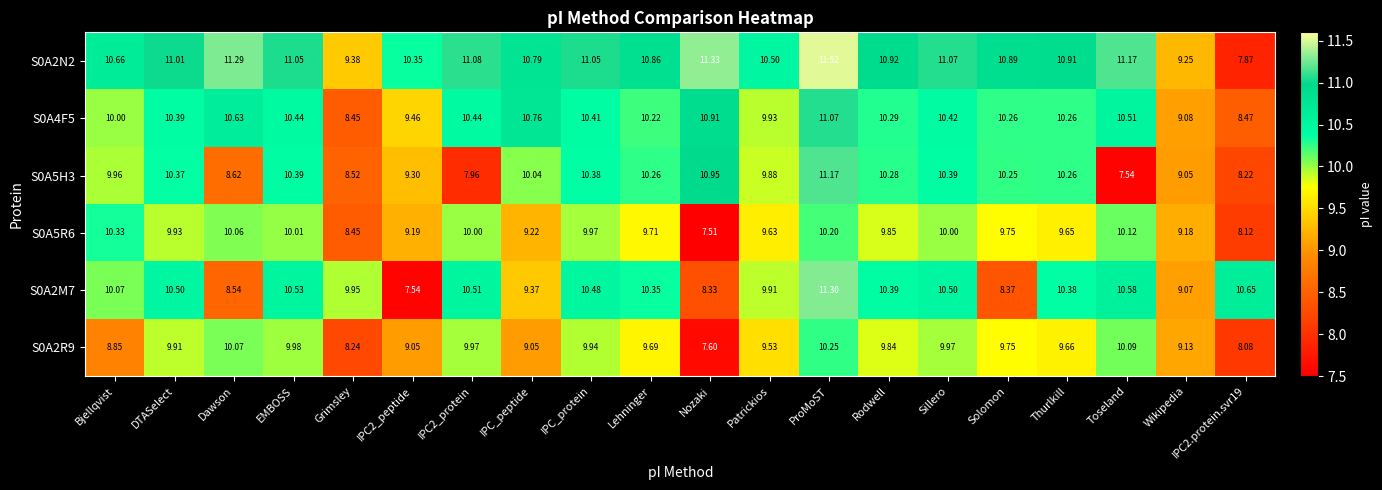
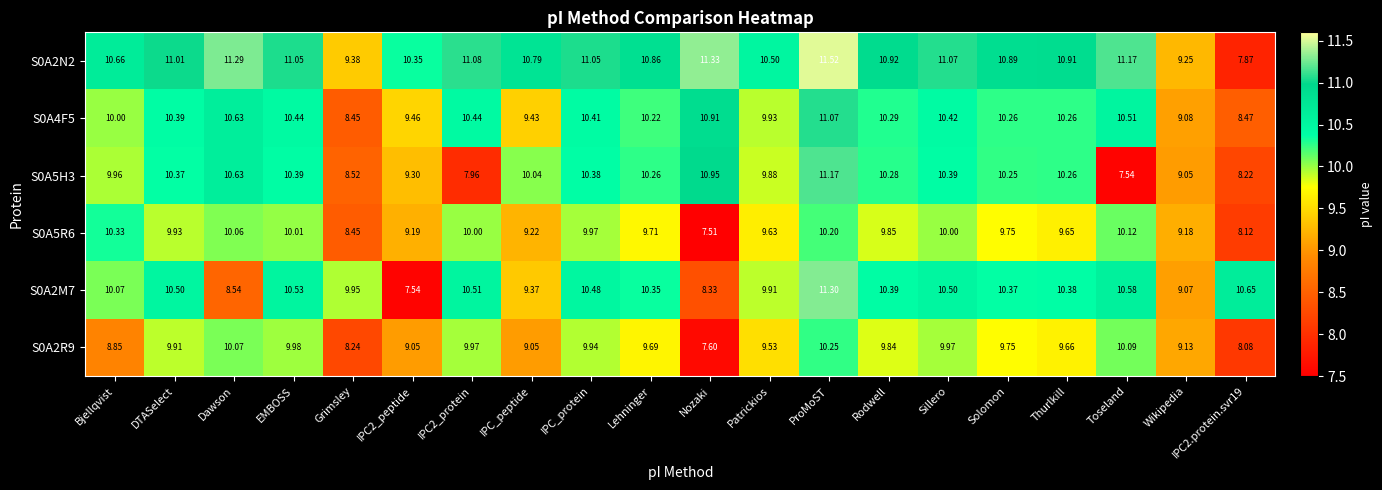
S0A4F5, IPC_peptide: 10.76 -> 9.43
S0A5H3, Dawson: 8.62 -> 10.63
S0A2M7, Solomon: 8.37 -> 10.37
